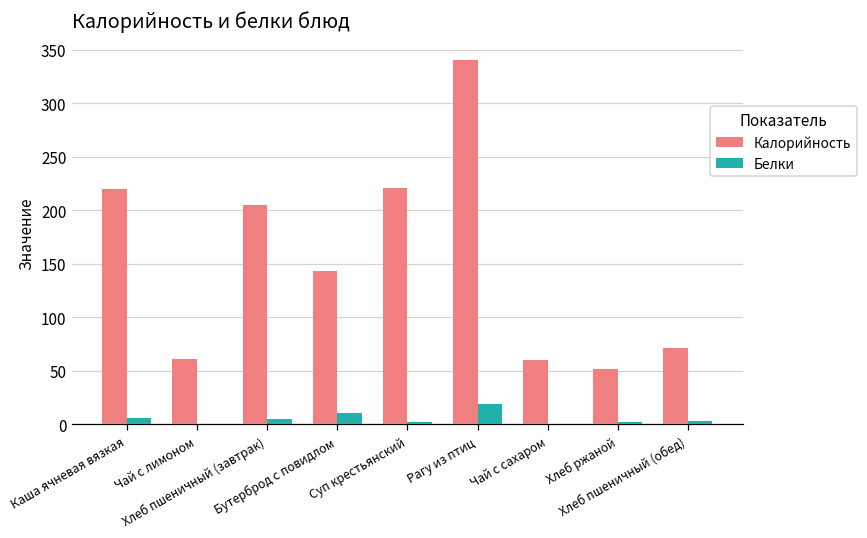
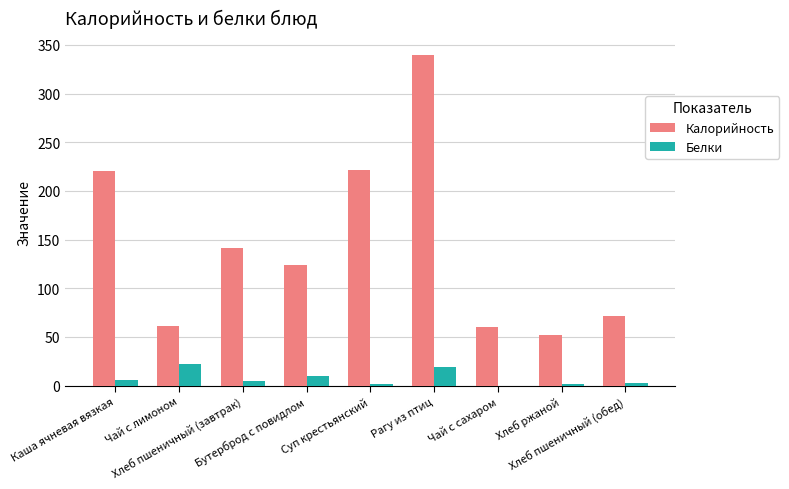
Белки, Чай с лимоном: 0 -> 20
Калорийность, Хлеб пшеничный (завтрак): 210 -> 140
Калорийность, Бутерброд с повидлом: 140 -> 120
